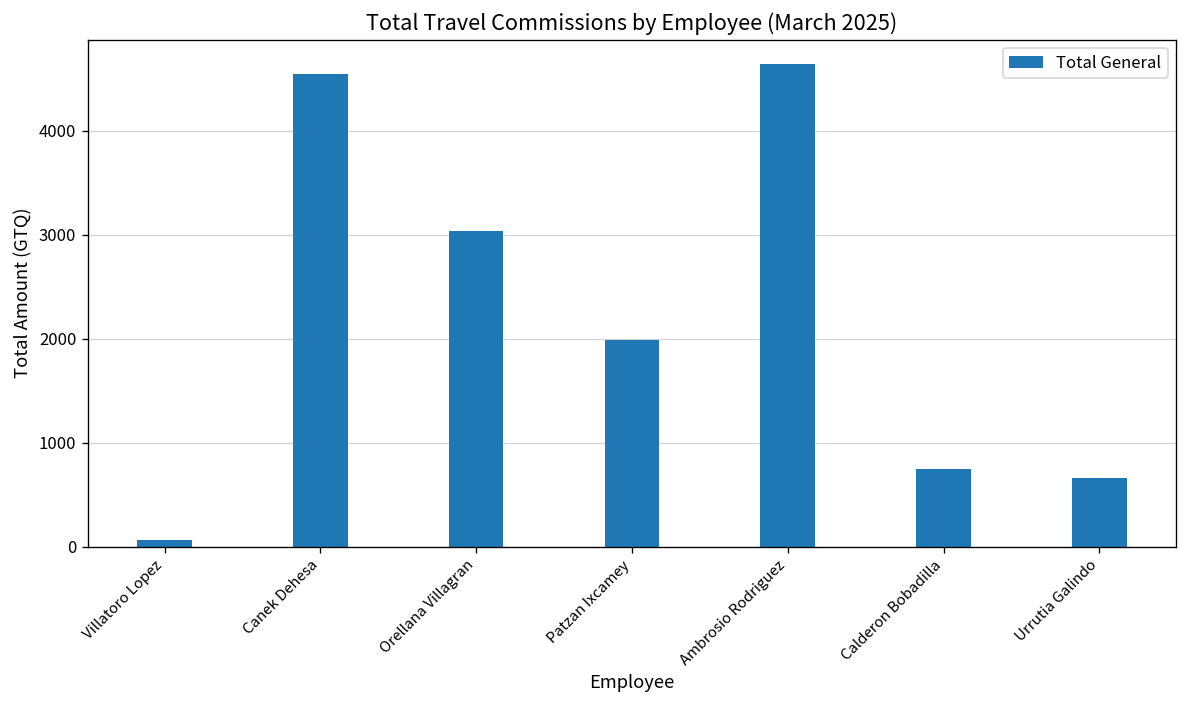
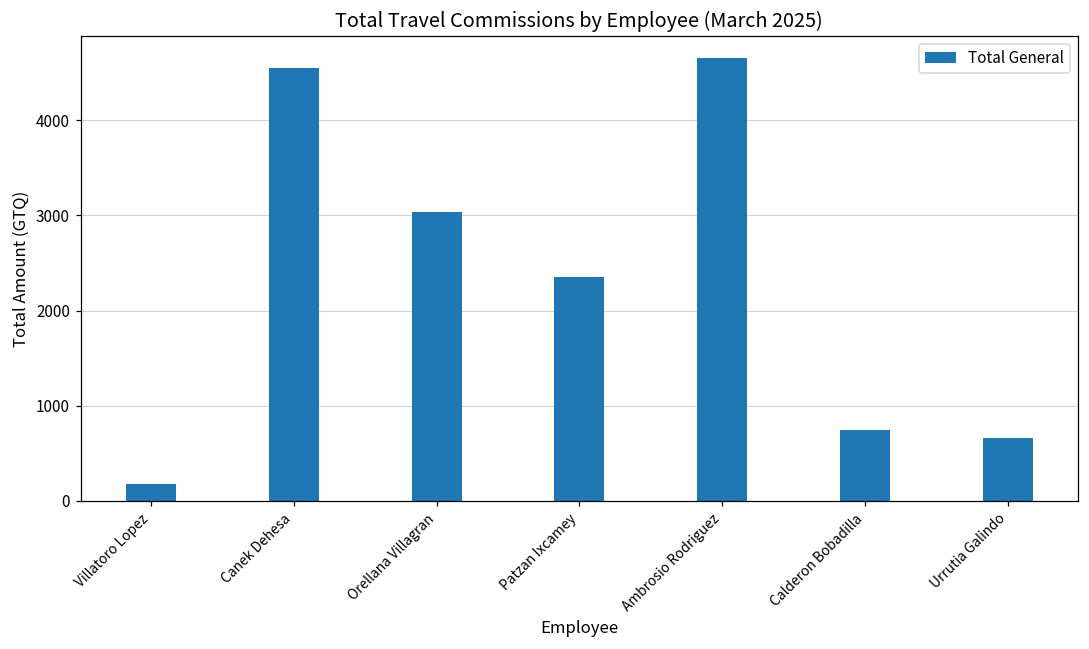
Villatoro Lopez: 100 -> 200
Patzan Ixcamey: 2000 -> 2400
